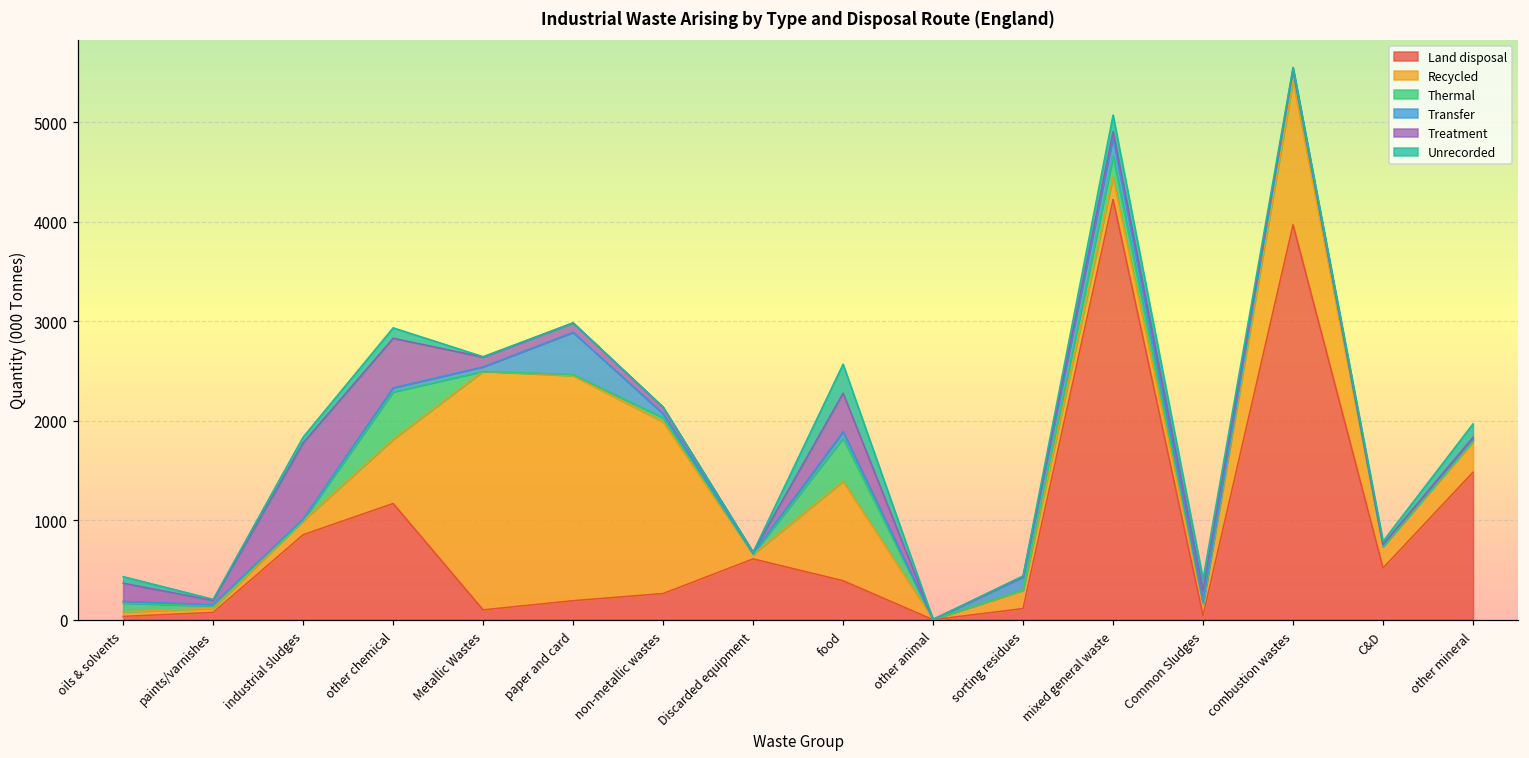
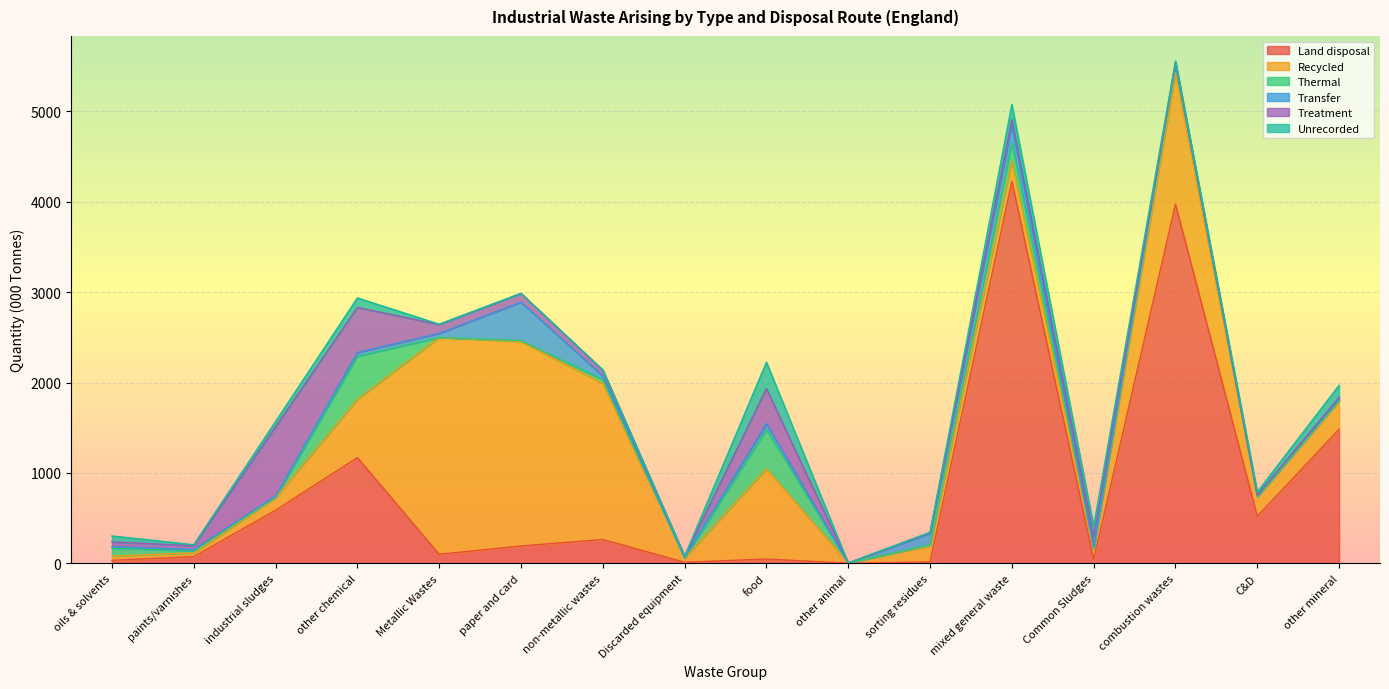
Treatment, oils & solvents: 200 -> 100
Land disposal, industrial sludges: 900 -> 600
Land disposal, Discarded equipment: 600 -> 0
Land disposal, food: 400 -> 0
Land disposal, sorting residues: 100 -> 0
